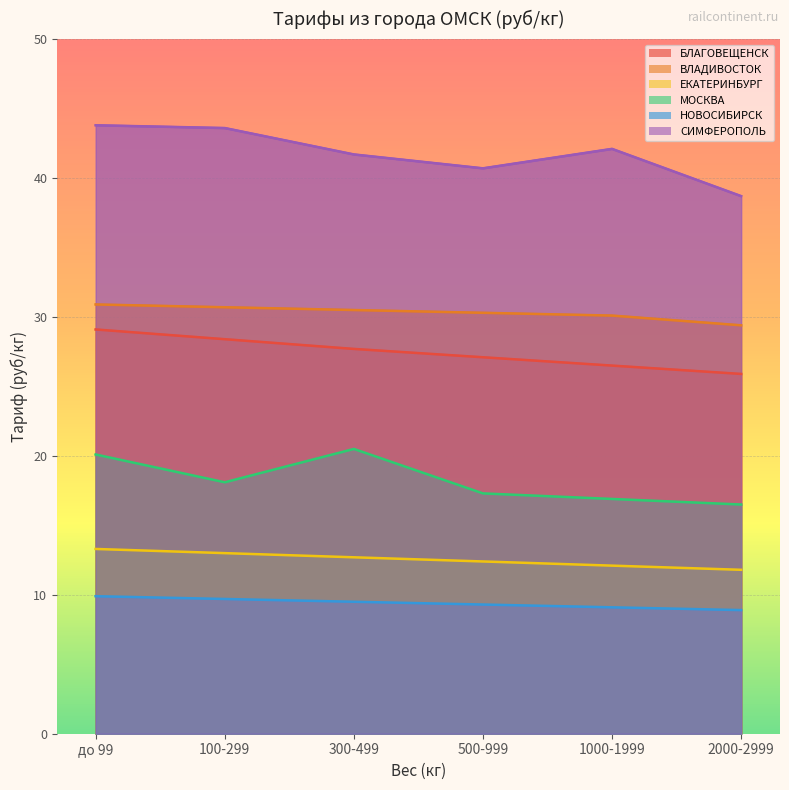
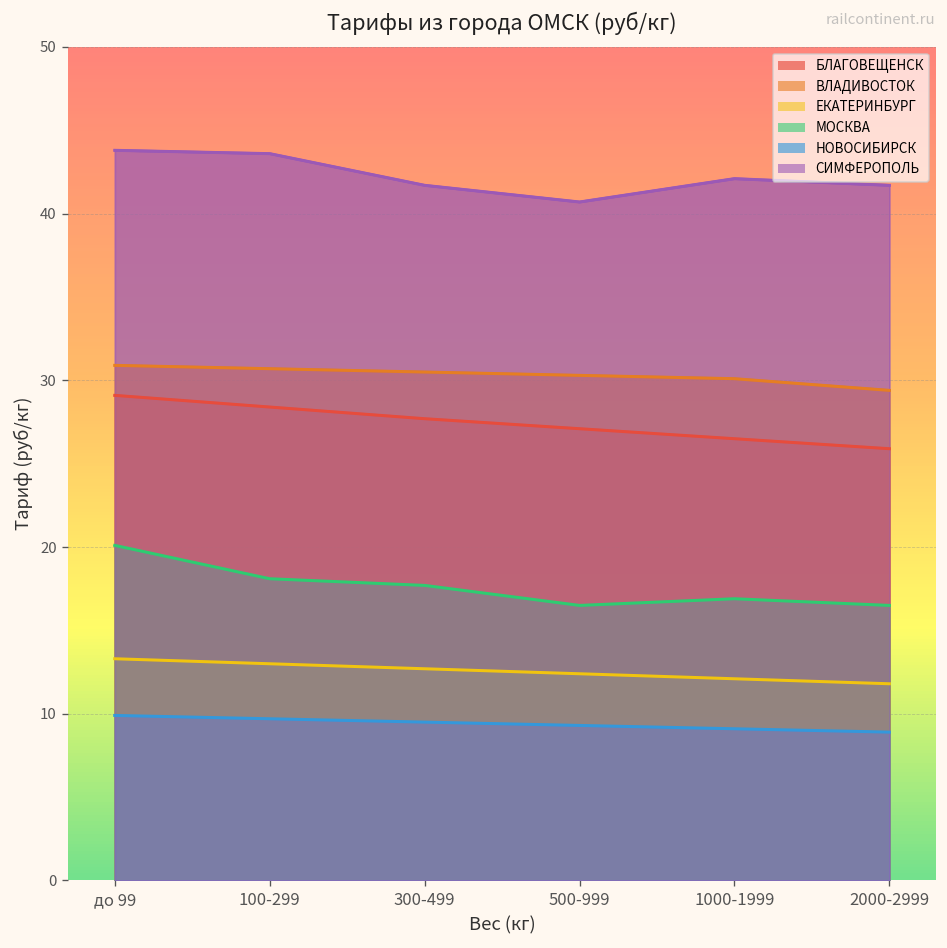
МОСКВА, 300-499: 20.5 -> 17.7
МОСКВА, 500-999: 17.3 -> 16.5
СИМФЕРОПОЛЬ, 2000-2999: 38.7 -> 41.7
